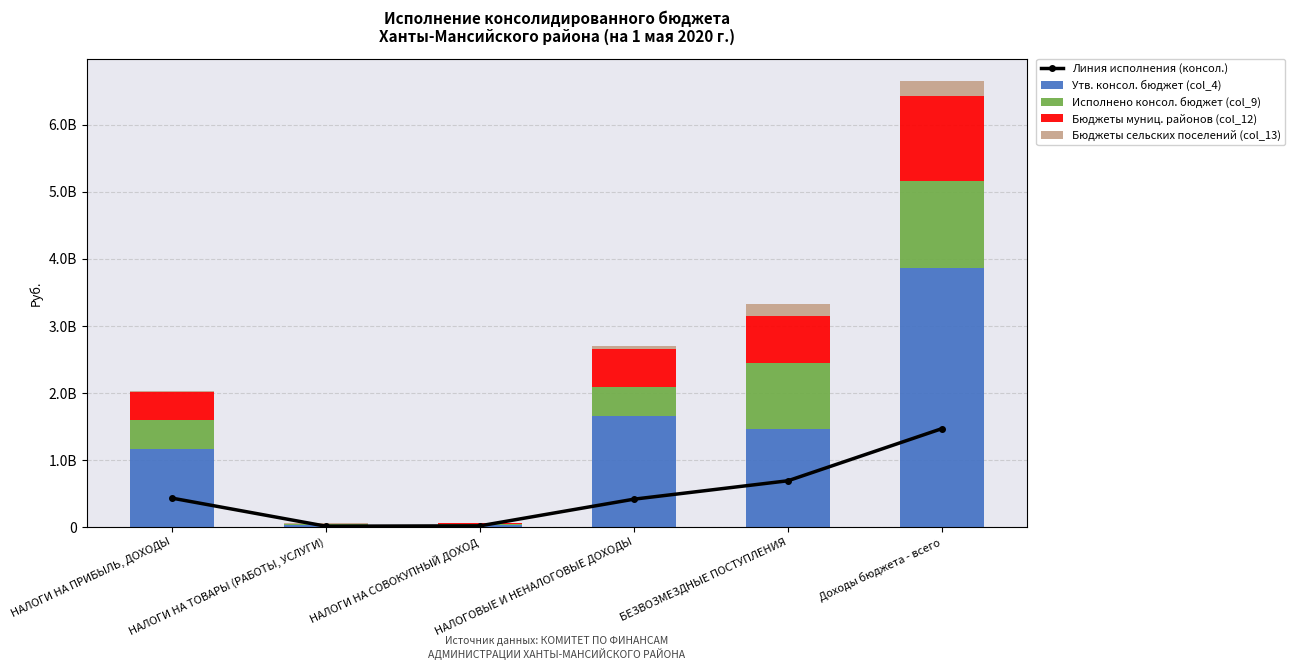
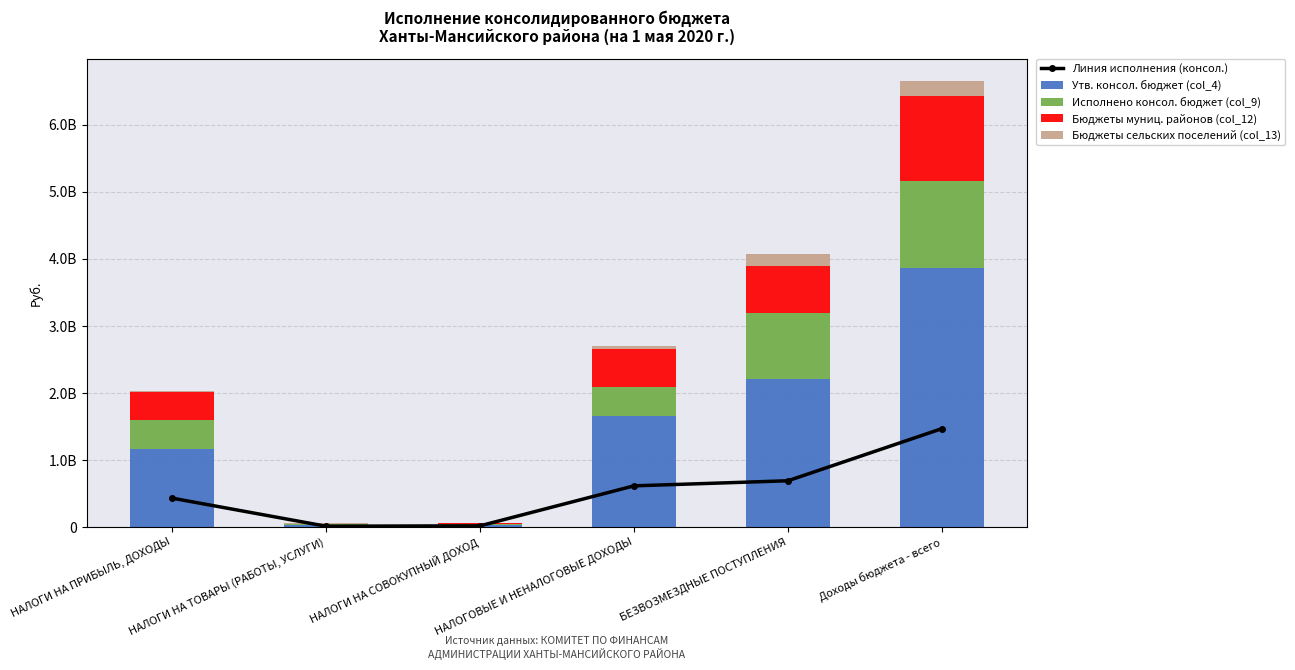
Линия исполнения (консол.), НАЛОГОВЫЕ И НЕНАЛОГОВЫЕ ДОХОДЫ: 400000000 -> 600000000
Утв. консол. бюджет (col_4), БЕЗВОЗМЕЗДНЫЕ ПОСТУПЛЕНИЯ: 1500000000 -> 2200000000
